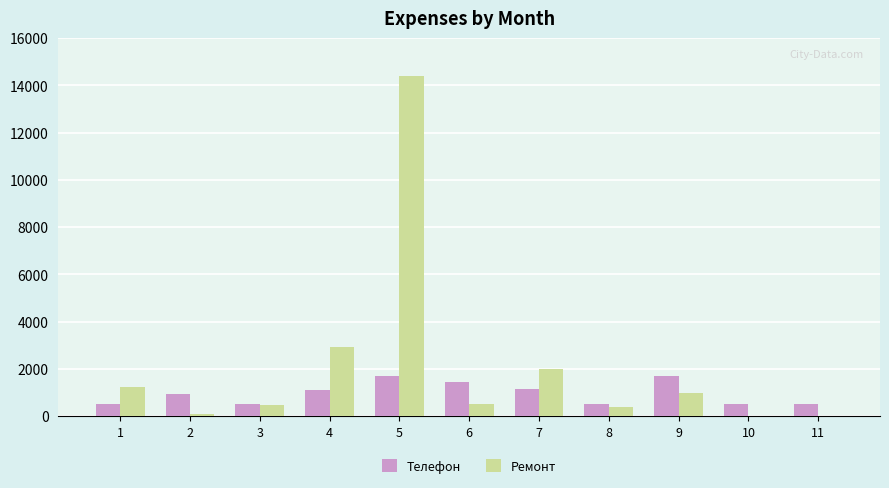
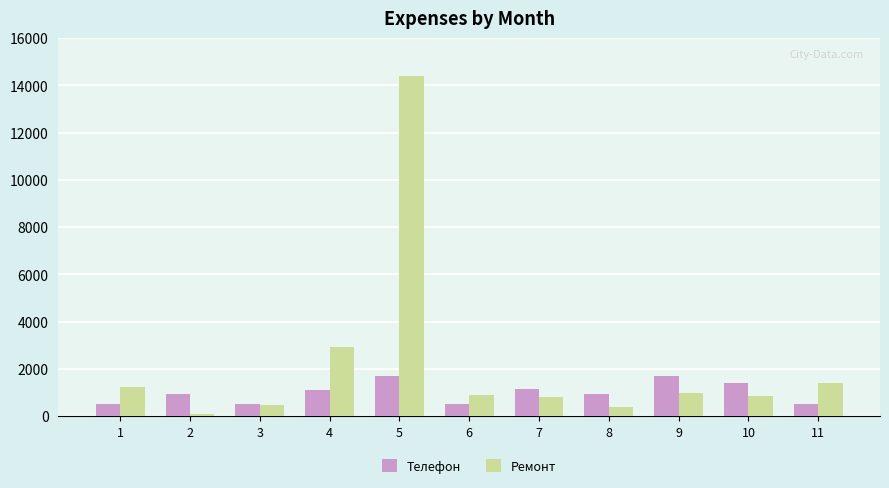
Телефон, 6: 1400 -> 500
Ремонт, 6: 500 -> 900
Ремонт, 7: 2000 -> 800
Телефон, 8: 500 -> 900
Телефон, 10: 500 -> 1400
Ремонт, 10: 0 -> 900
Ремонт, 11: 0 -> 1400
